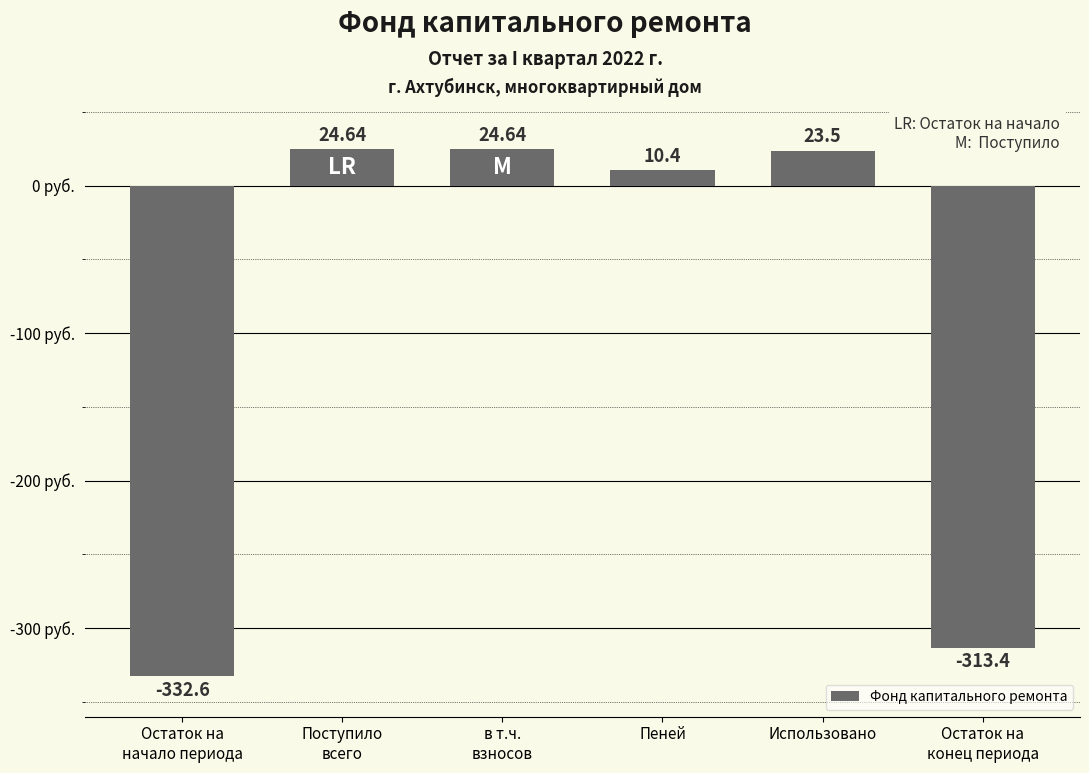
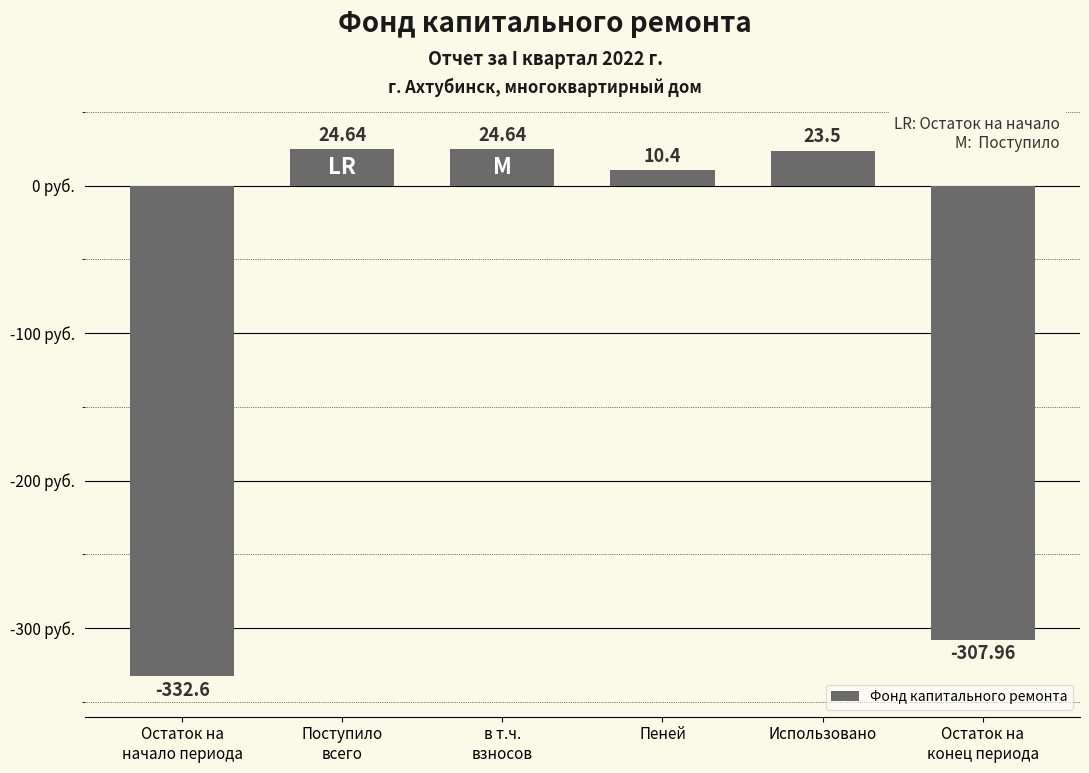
Остаток на конец периода: -313.4 -> -307.96
